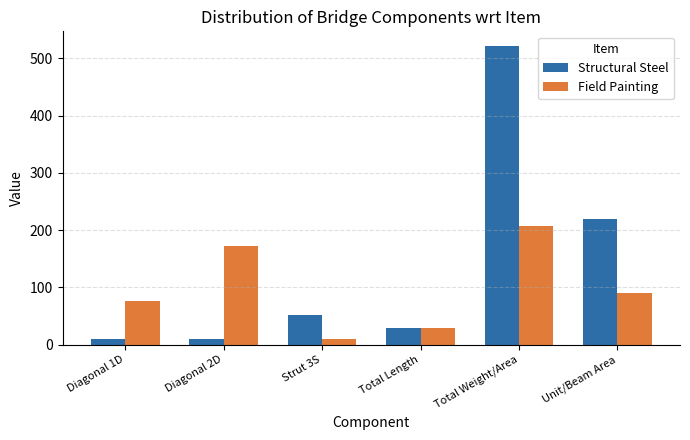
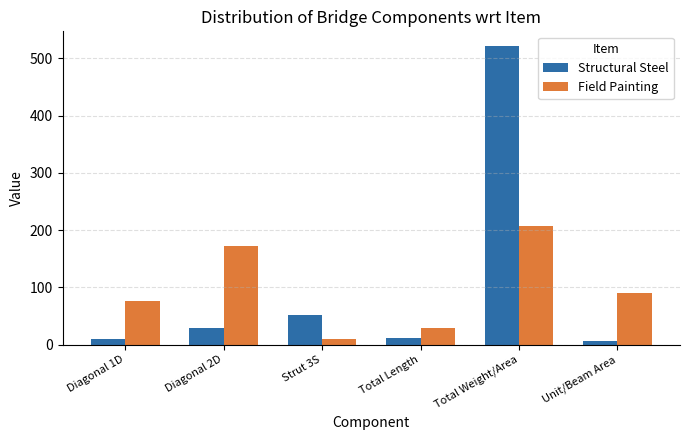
Structural Steel, Diagonal 2D: 10 -> 30
Structural Steel, Total Length: 30 -> 10
Structural Steel, Unit/Beam Area: 220 -> 10
